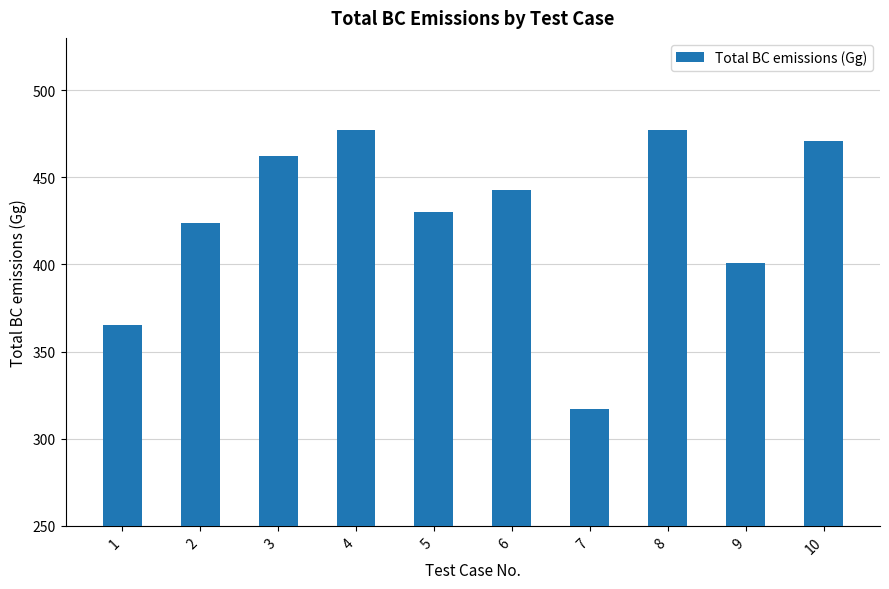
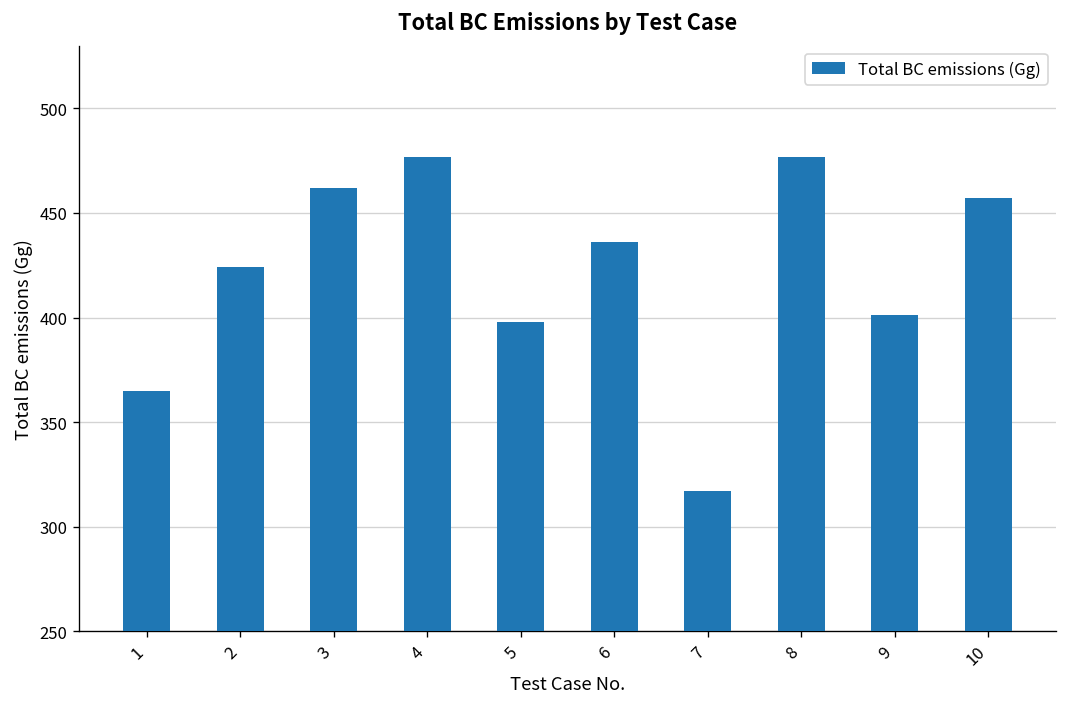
5: 430 -> 398
6: 443 -> 436
10: 471 -> 457
